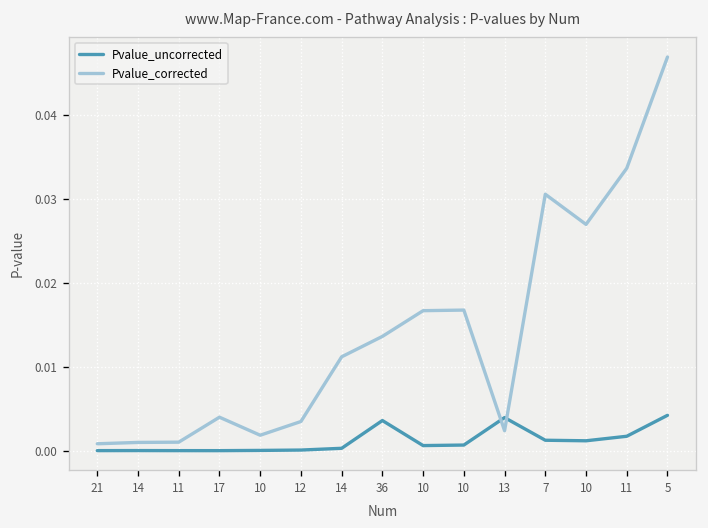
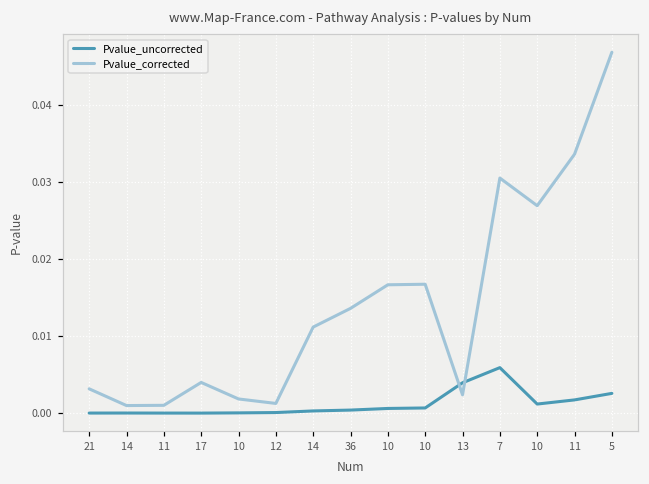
Pvalue_corrected, 21: 0.001 -> 0.003
Pvalue_corrected, 12: 0.003 -> 0.001
Pvalue_uncorrected, 36: 0.004 -> 0.000
Pvalue_uncorrected, 7: 0.001 -> 0.006
Pvalue_uncorrected, 5: 0.004 -> 0.003
